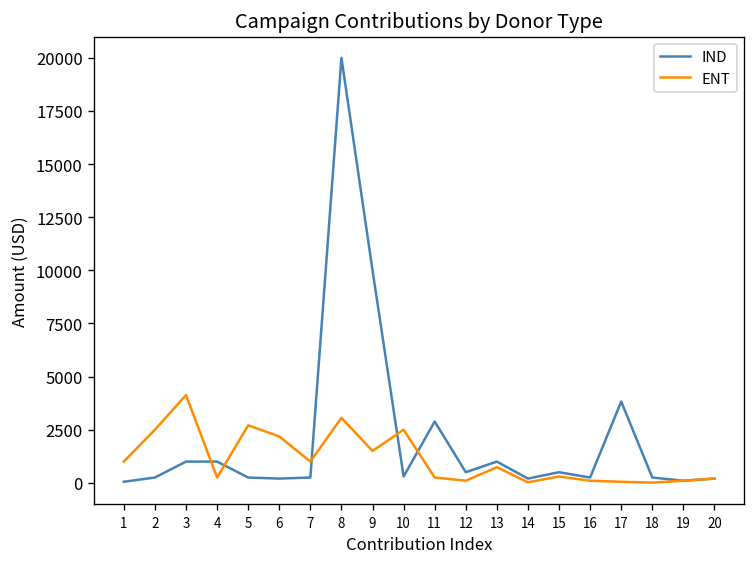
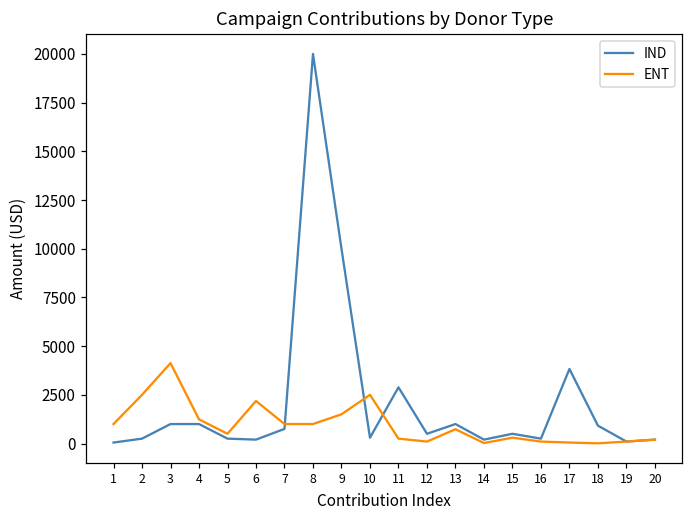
ENT, 4: 300 -> 1200
ENT, 5: 2700 -> 500
IND, 7: 300 -> 800
ENT, 8: 3100 -> 1000
IND, 18: 300 -> 900
